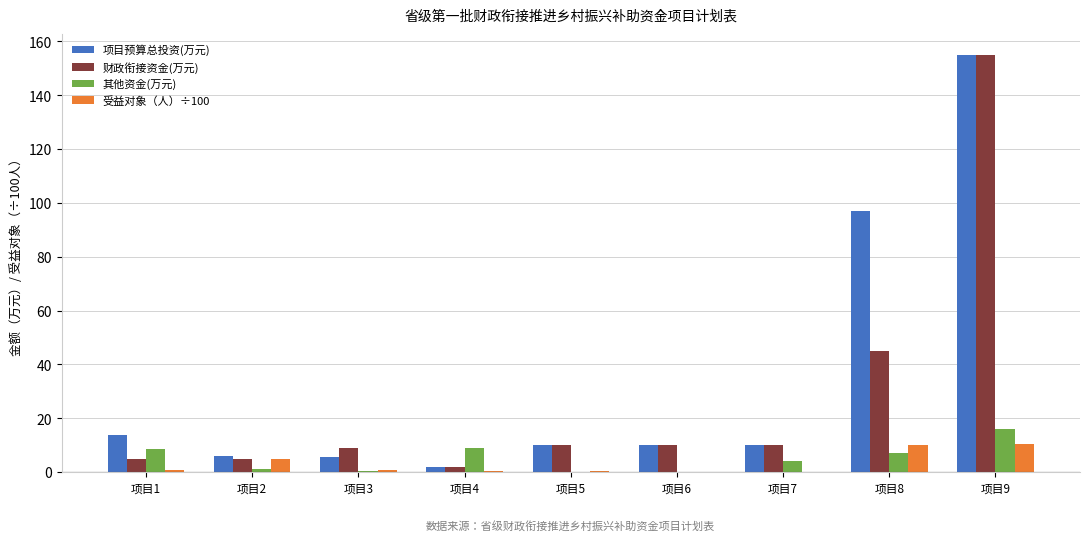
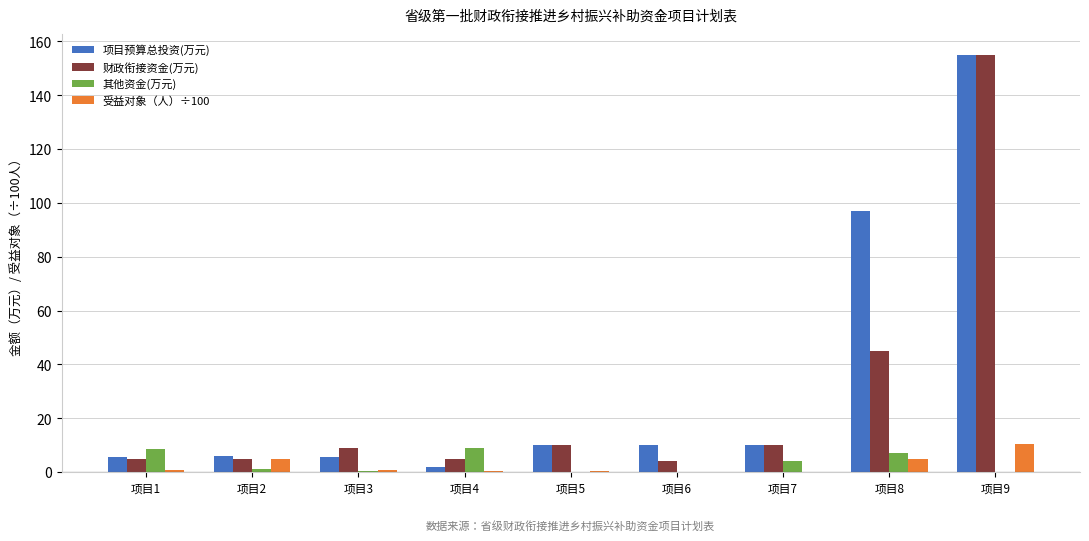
项目预算总投资(万元), 项目1: 14 -> 6
财政衔接资金(万元), 项目4: 2 -> 5
财政衔接资金(万元), 项目6: 10 -> 4
受益对象（人）÷100, 项目8: 10 -> 5
其他资金(万元), 项目9: 16 -> 0
